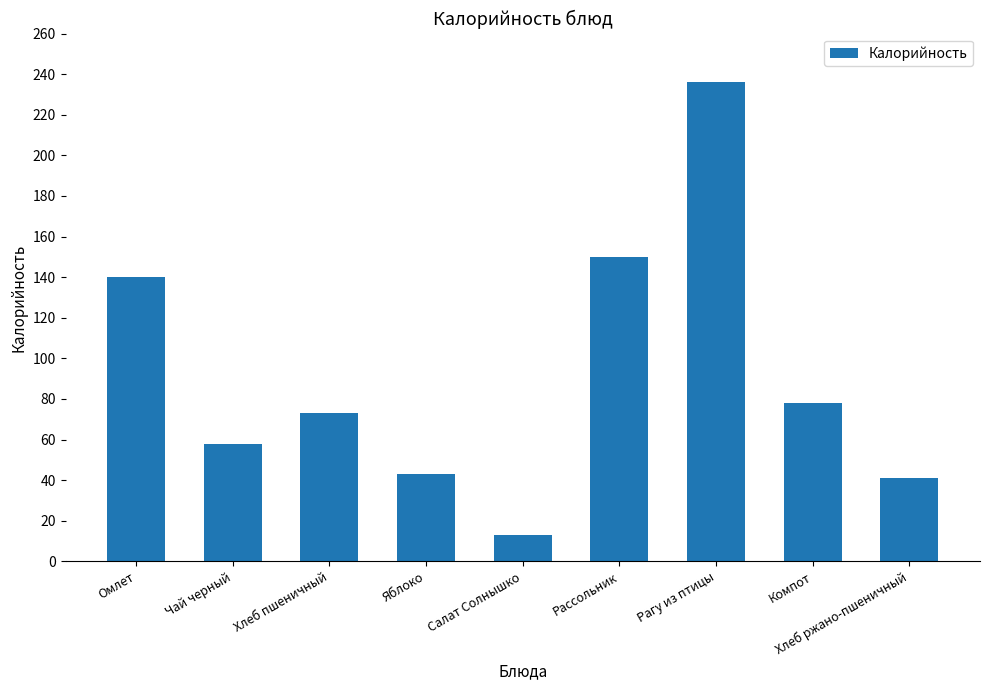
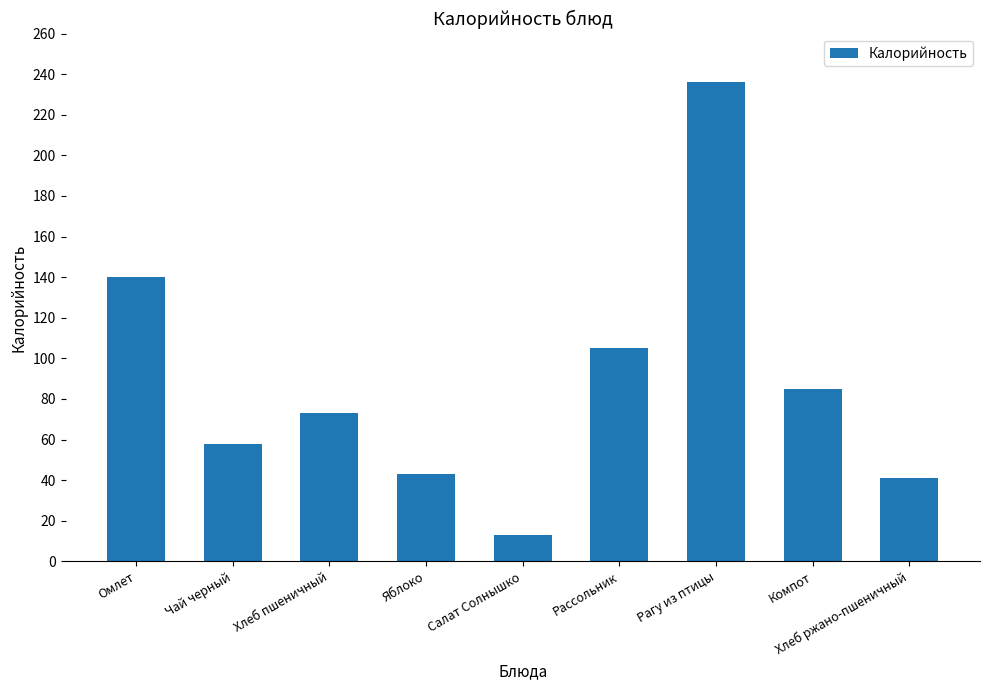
Рассольник: 150 -> 105
Компот: 78 -> 85
